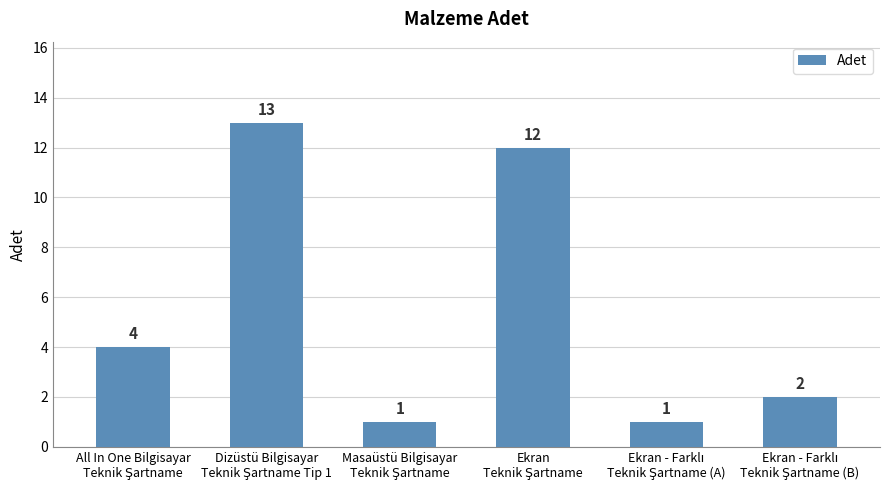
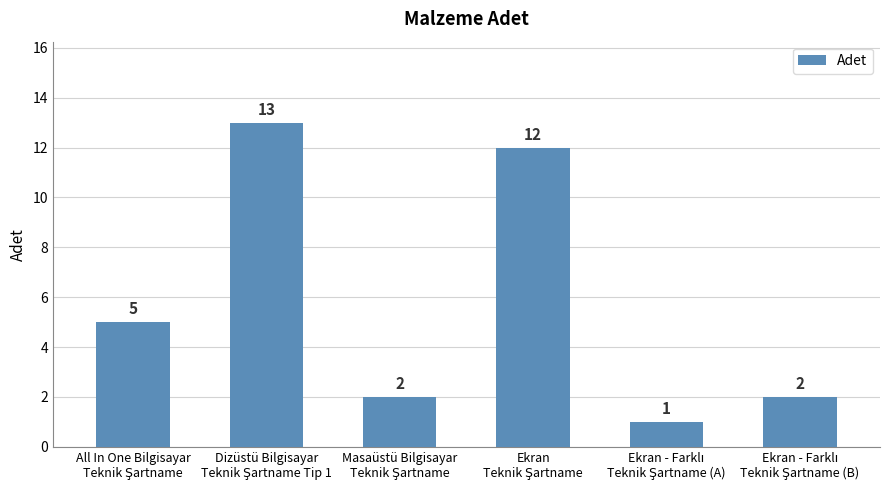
All In One Bilgisayar Teknik Şartname: 4 -> 5
Masaüstü Bilgisayar Teknik Şartname: 1 -> 2
